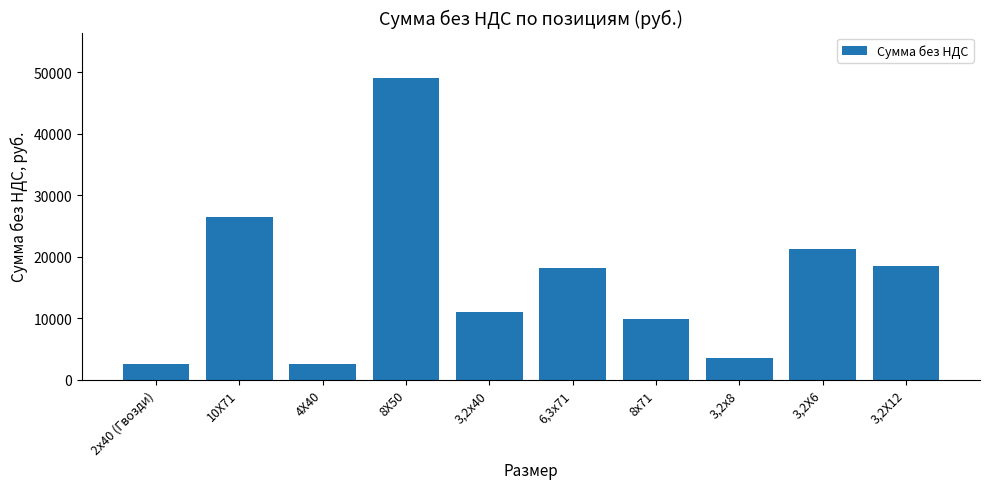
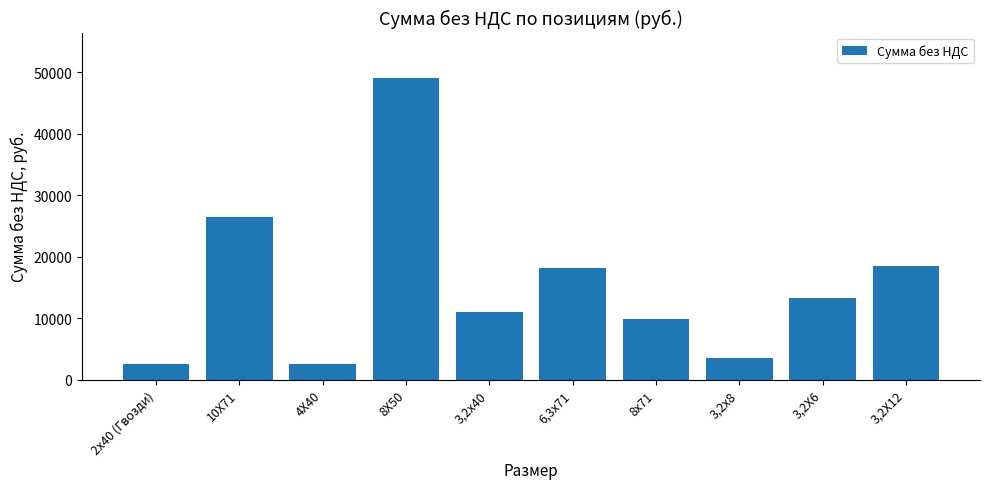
3,2Х6: 21000 -> 13000
